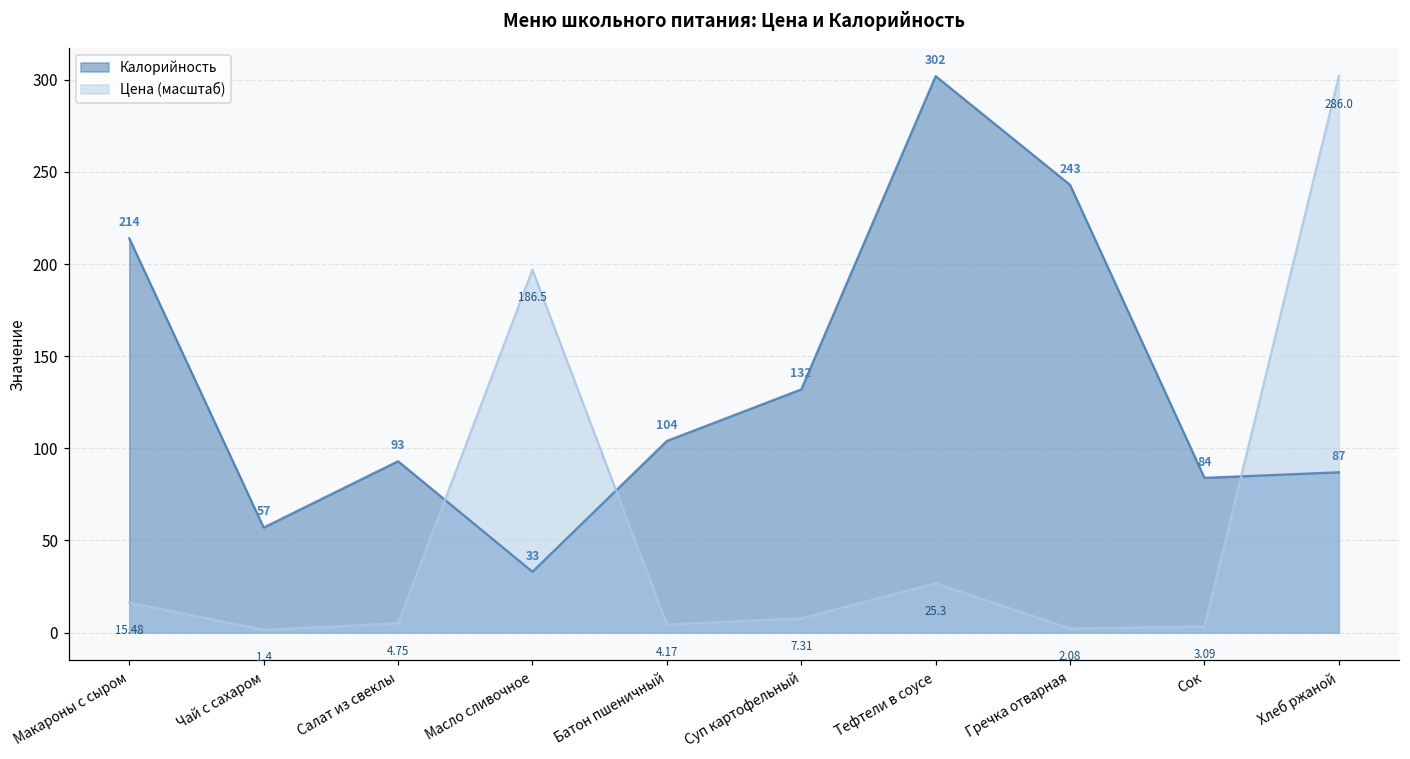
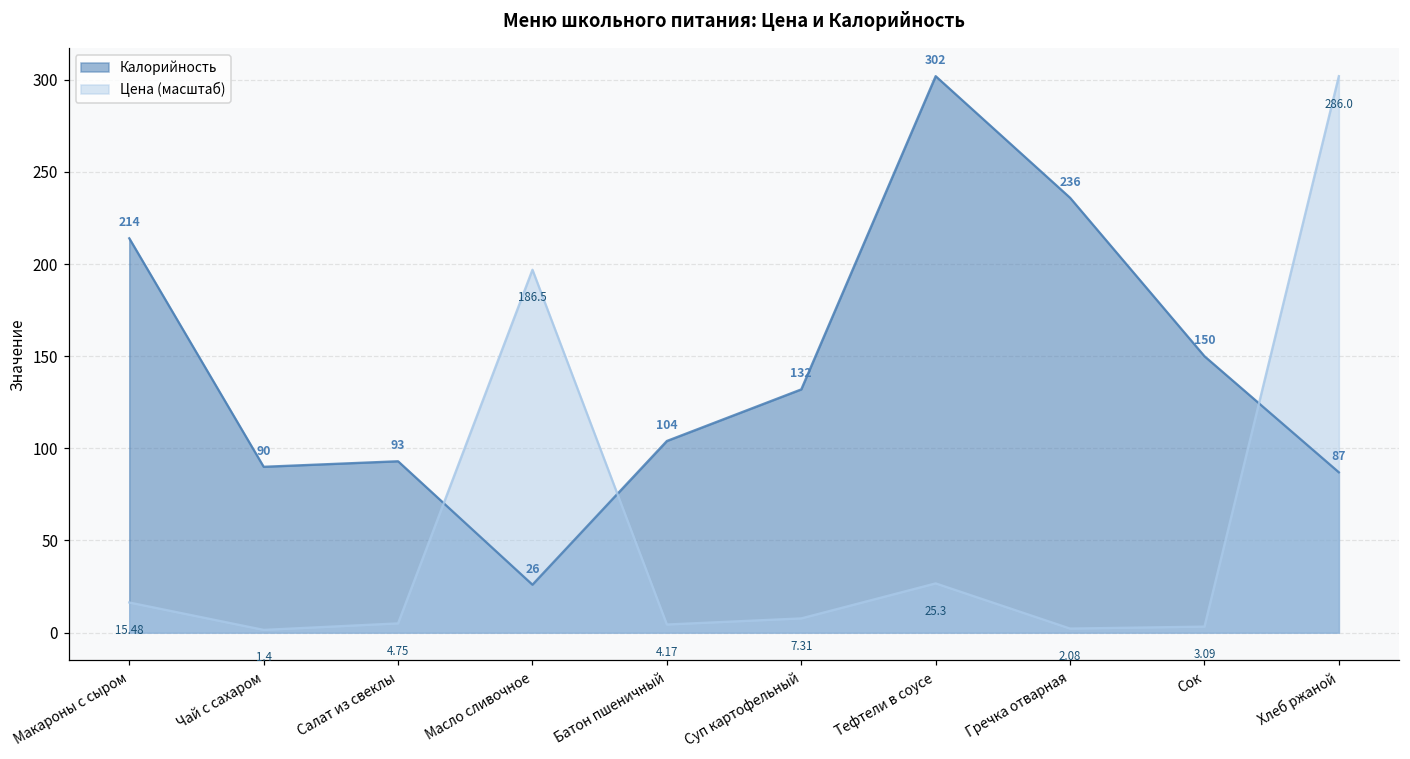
Калорийность, Чай с сахаром: 57 -> 90
Калорийность, Масло сливочное: 33 -> 26
Калорийность, Гречка отварная: 243 -> 236
Калорийность, Сок: 84 -> 150
